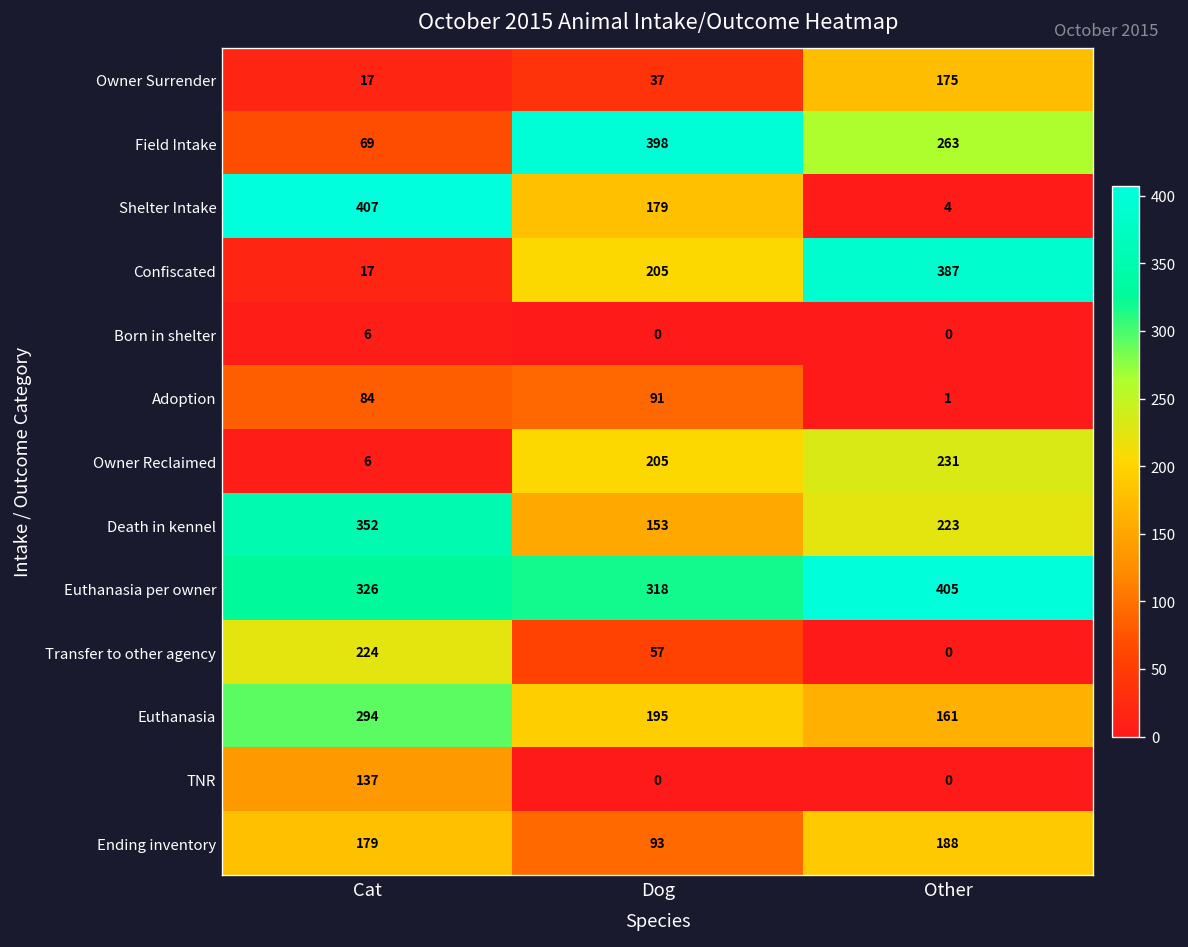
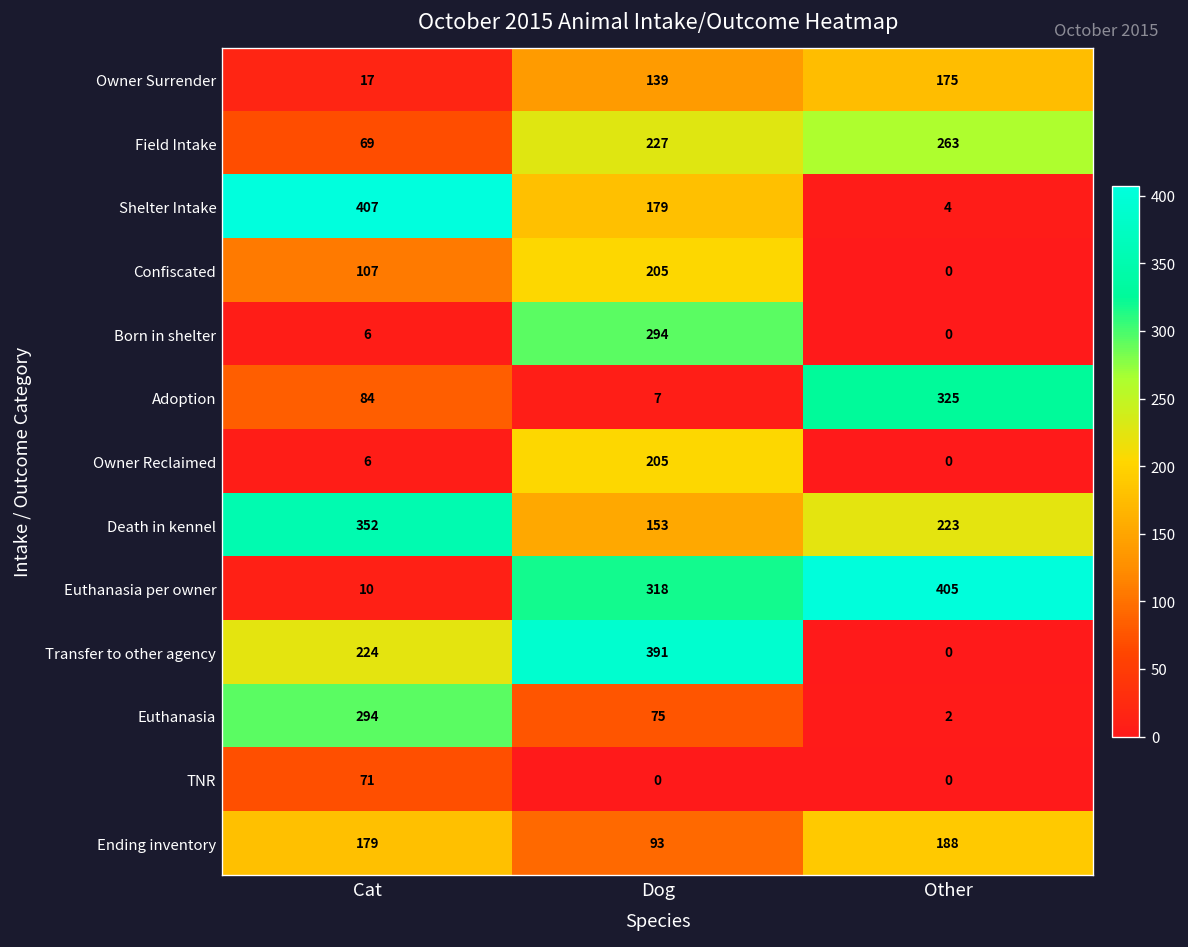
Owner Surrender, Dog: 37 -> 139
Field Intake, Dog: 398 -> 227
Confiscated, Cat: 17 -> 107
Confiscated, Other: 387 -> 0
Born in shelter, Dog: 0 -> 294
Adoption, Dog: 91 -> 7
Adoption, Other: 1 -> 325
Owner Reclaimed, Other: 231 -> 0
Euthanasia per owner, Cat: 326 -> 10
Transfer to other agency, Dog: 57 -> 391
Euthanasia, Dog: 195 -> 75
Euthanasia, Other: 161 -> 2
TNR, Cat: 137 -> 71
